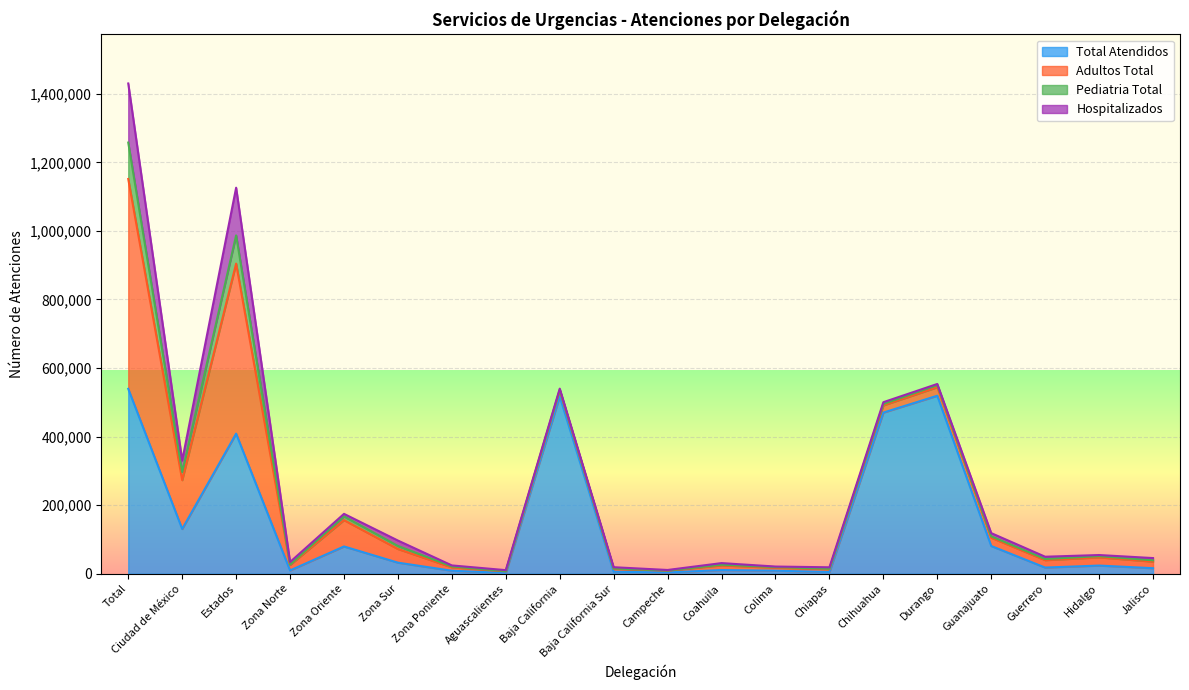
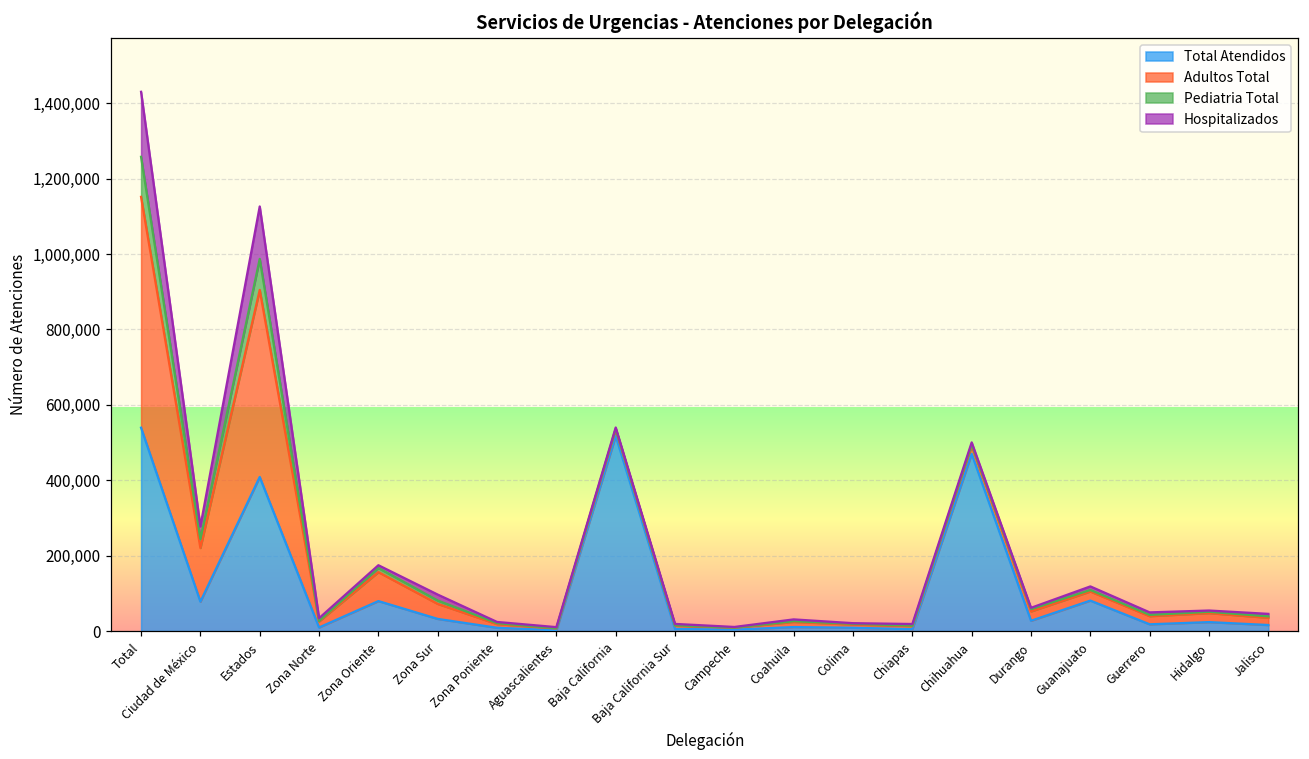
Total Atendidos, Ciudad de México: 130,000 -> 80,000
Total Atendidos, Durango: 520,000 -> 30,000
